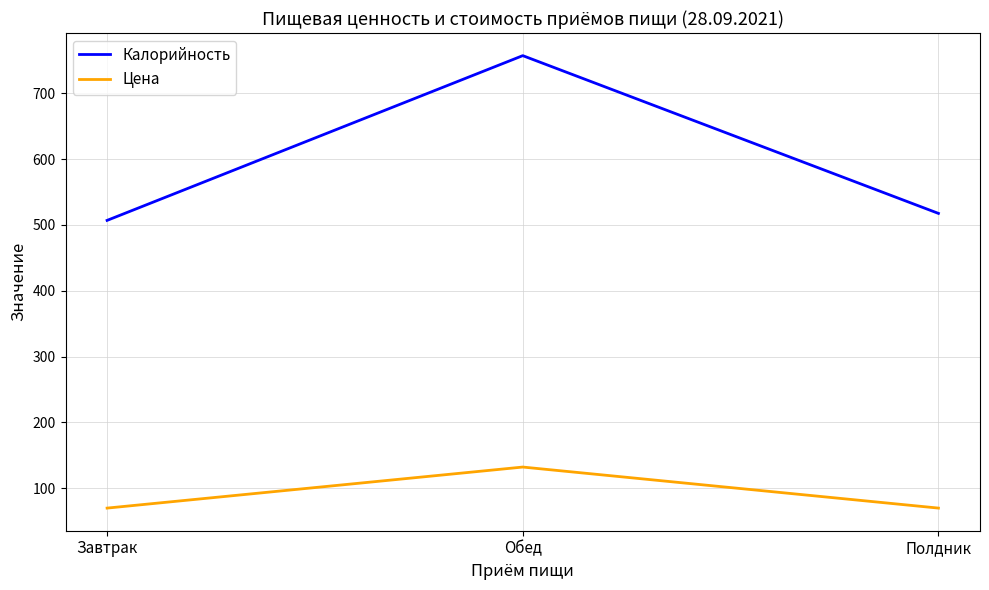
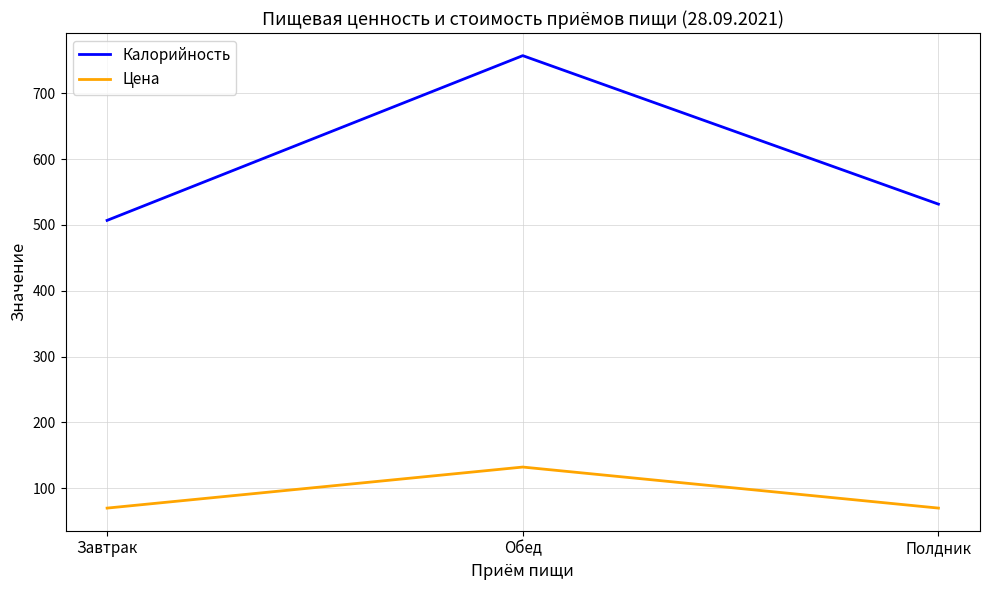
Калорийность, Полдник: 520 -> 530
